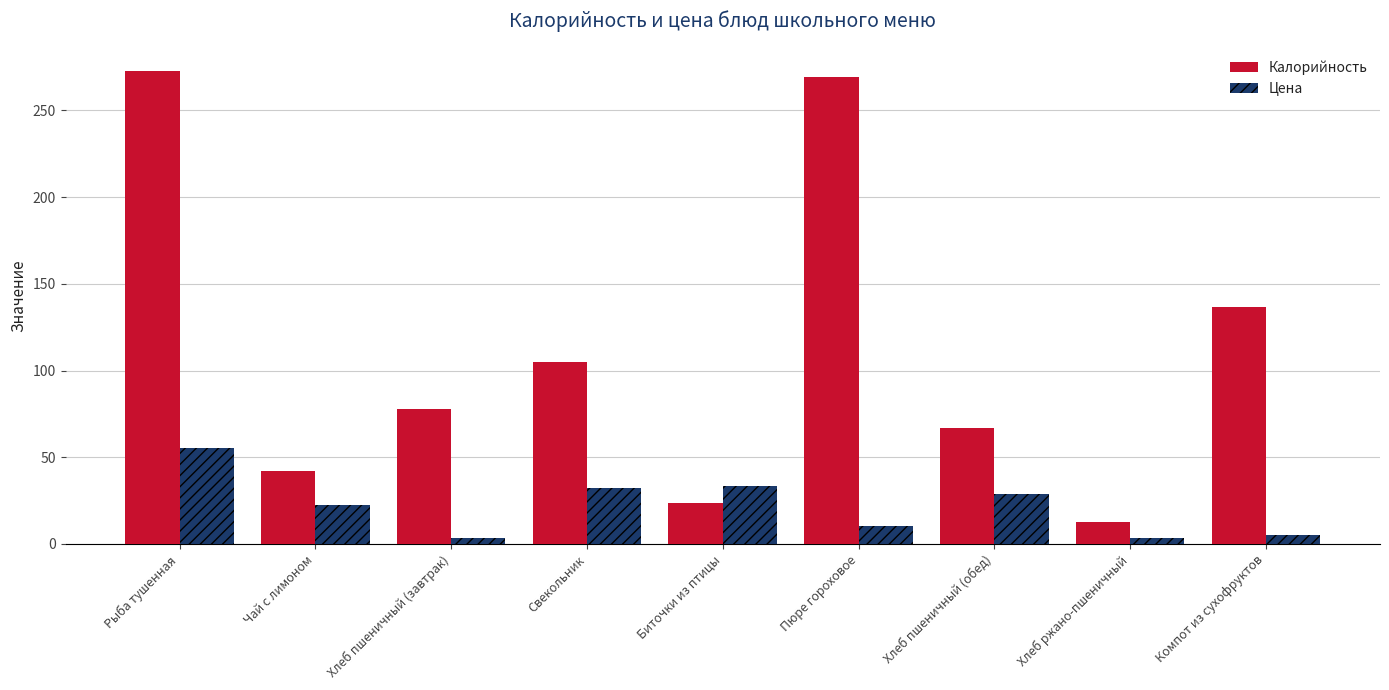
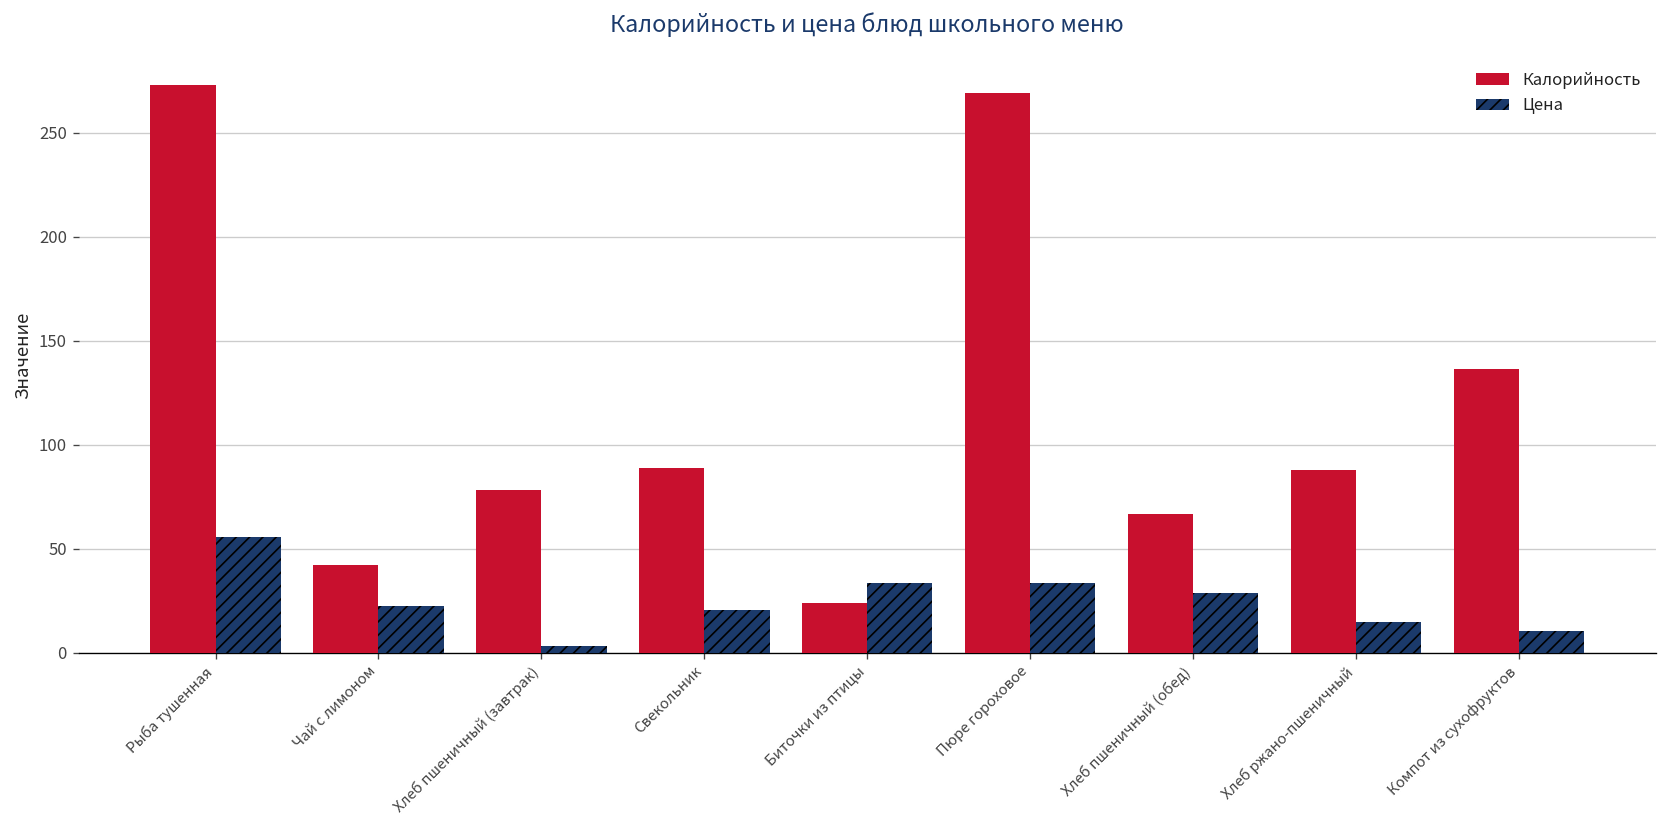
Калорийность, Свекольник: 105 -> 89
Цена, Свекольник: 32 -> 21
Цена, Пюре гороховое: 11 -> 33
Калорийность, Хлеб ржано-пшеничный: 12 -> 88
Цена, Хлеб ржано-пшеничный: 3 -> 15
Цена, Компот из сухофруктов: 5 -> 11
